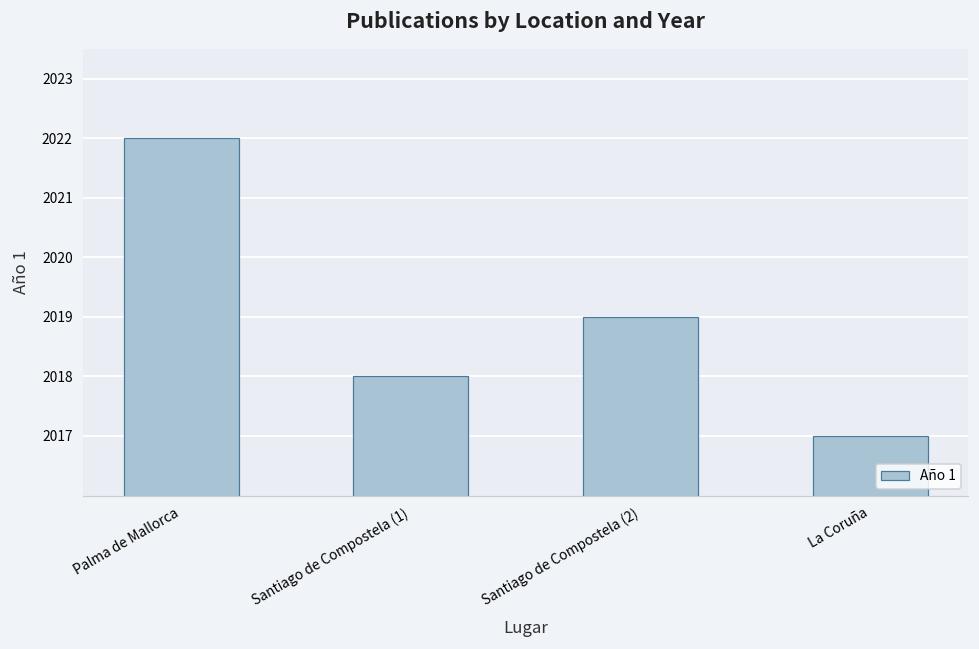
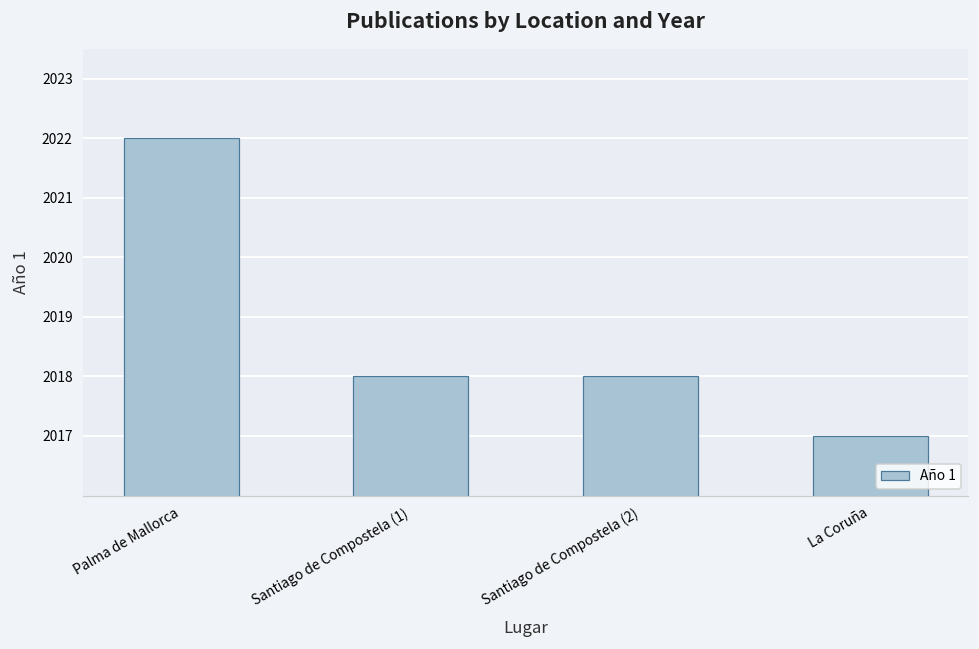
Santiago de Compostela (2): 2019 -> 2018
